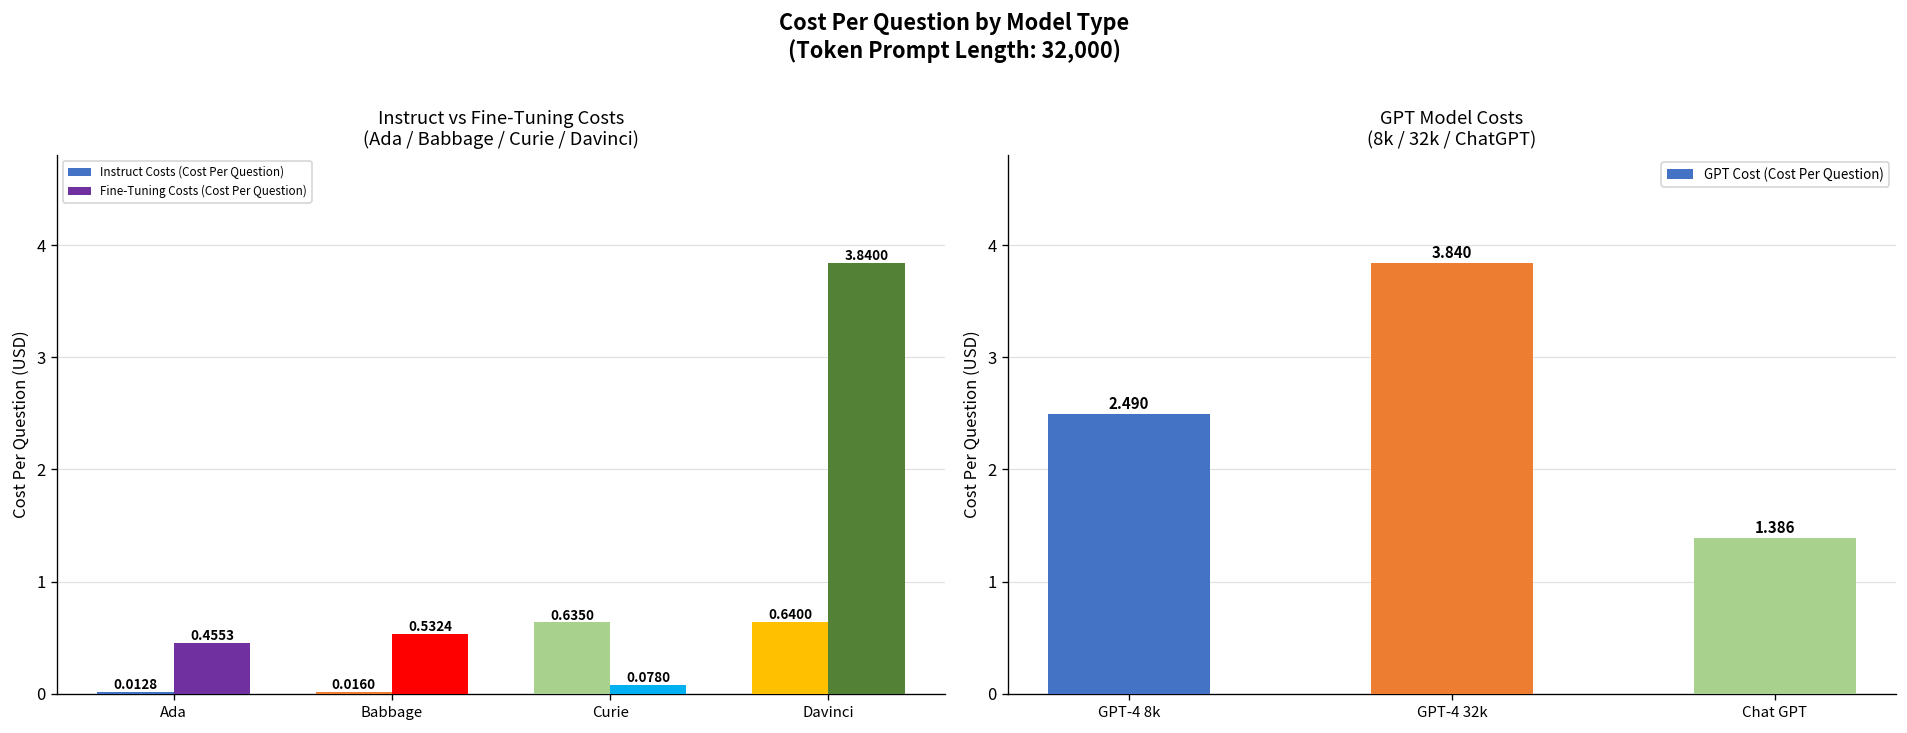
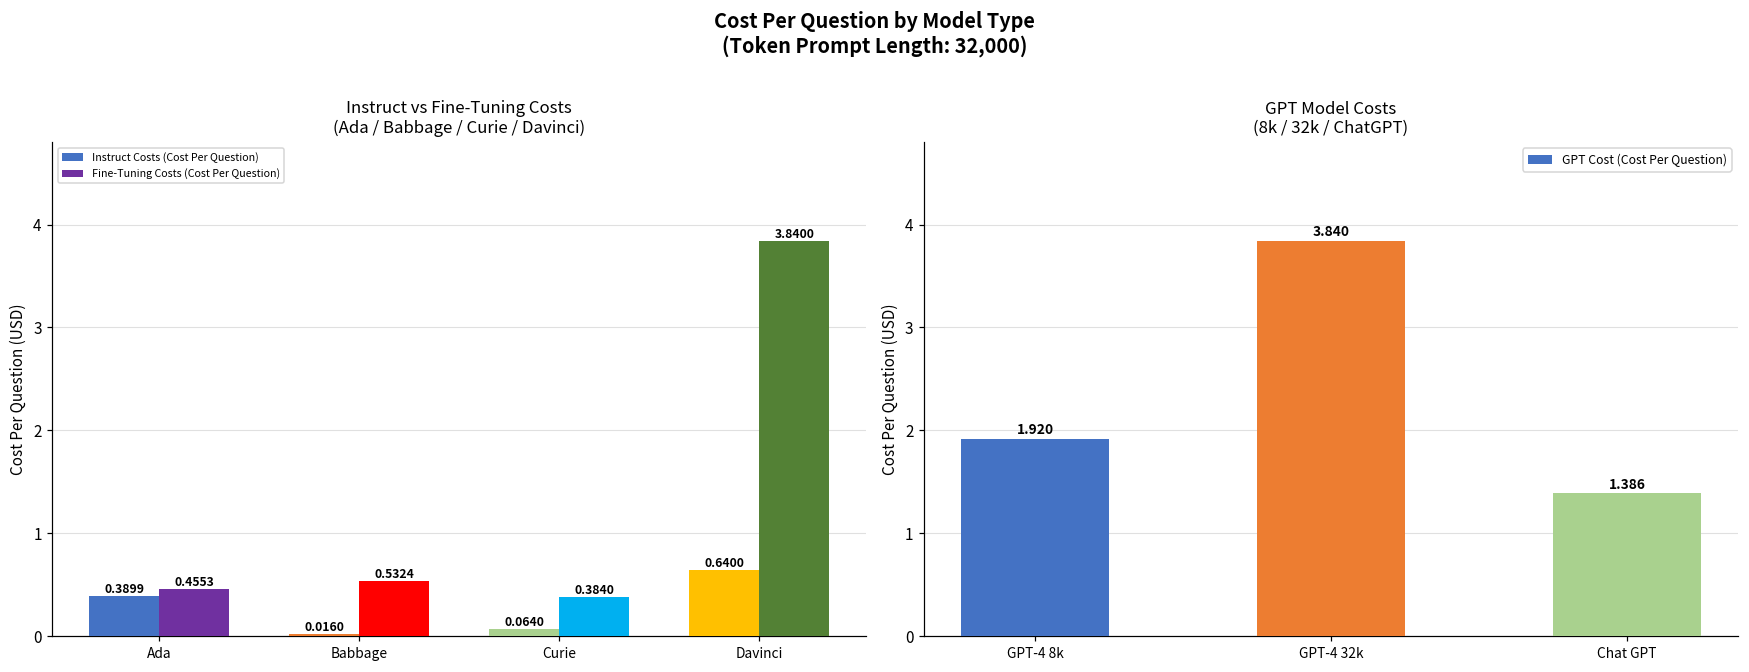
Instruct vs Fine-Tuning Costs (Ada / Babbage / Curie / Davinci), Instruct Costs (Cost Per Question), Ada: 0.0128 -> 0.3899
Instruct vs Fine-Tuning Costs (Ada / Babbage / Curie / Davinci), Instruct Costs (Cost Per Question), Curie: 0.6350 -> 0.0640
Instruct vs Fine-Tuning Costs (Ada / Babbage / Curie / Davinci), Fine-Tuning Costs (Cost Per Question), Curie: 0.0780 -> 0.3840
GPT Model Costs (8k / 32k / ChatGPT), GPT-4 8k: 2.490 -> 1.920
